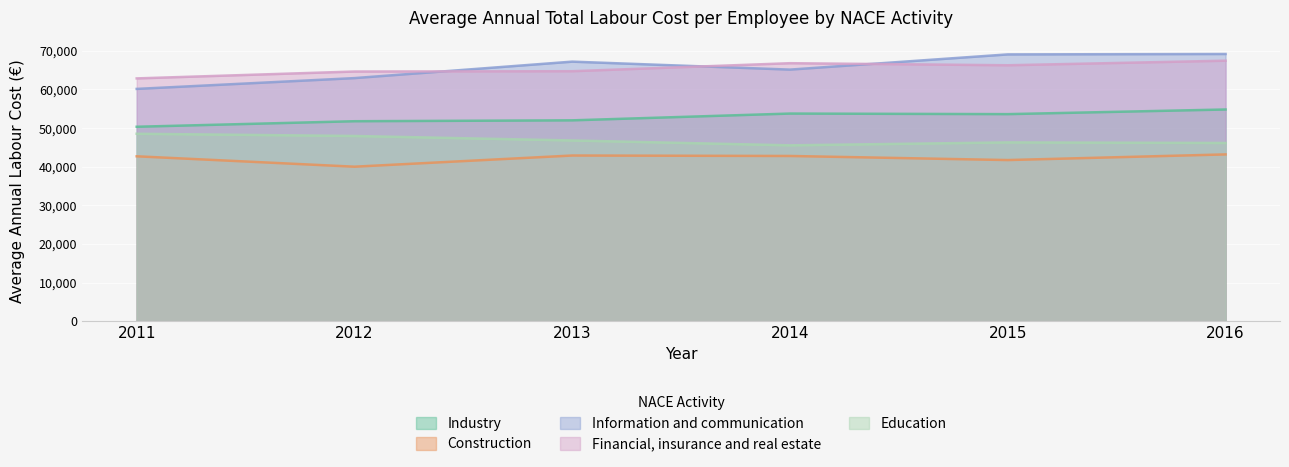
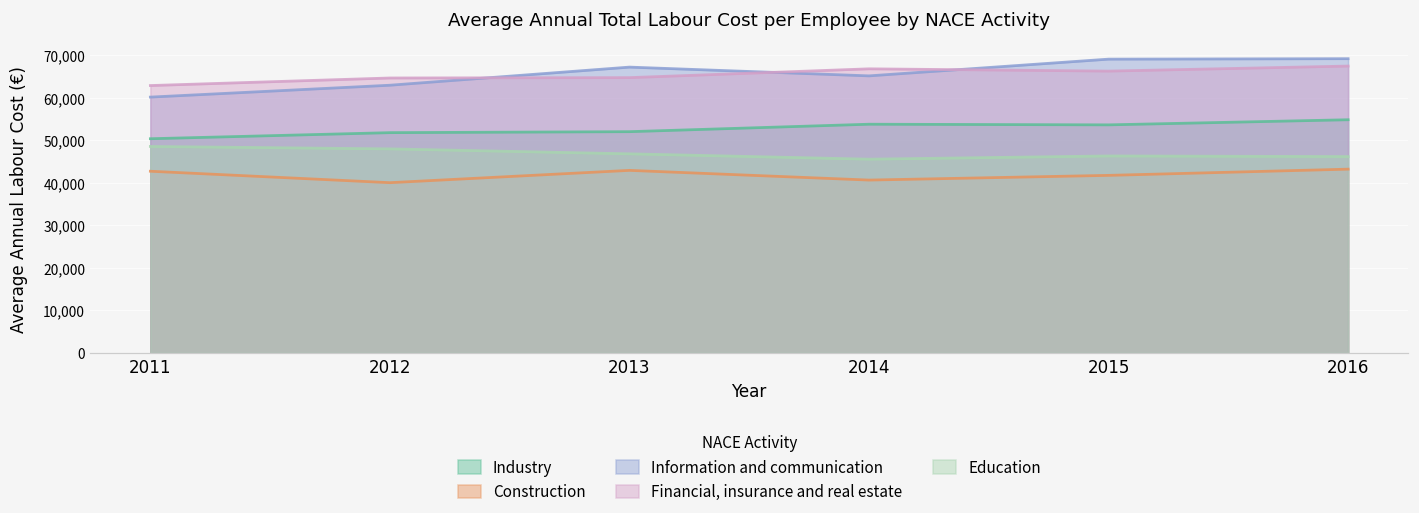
Construction, 2014: 43,000 -> 41,000
